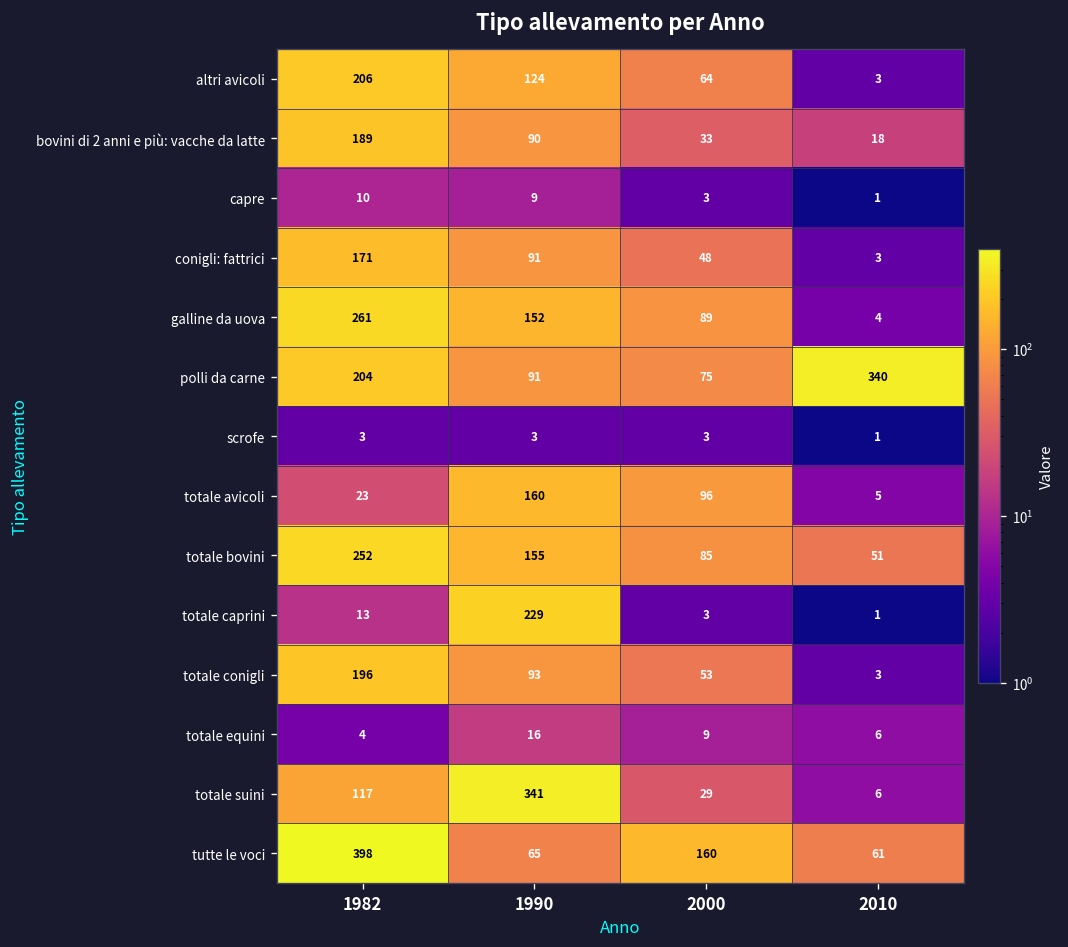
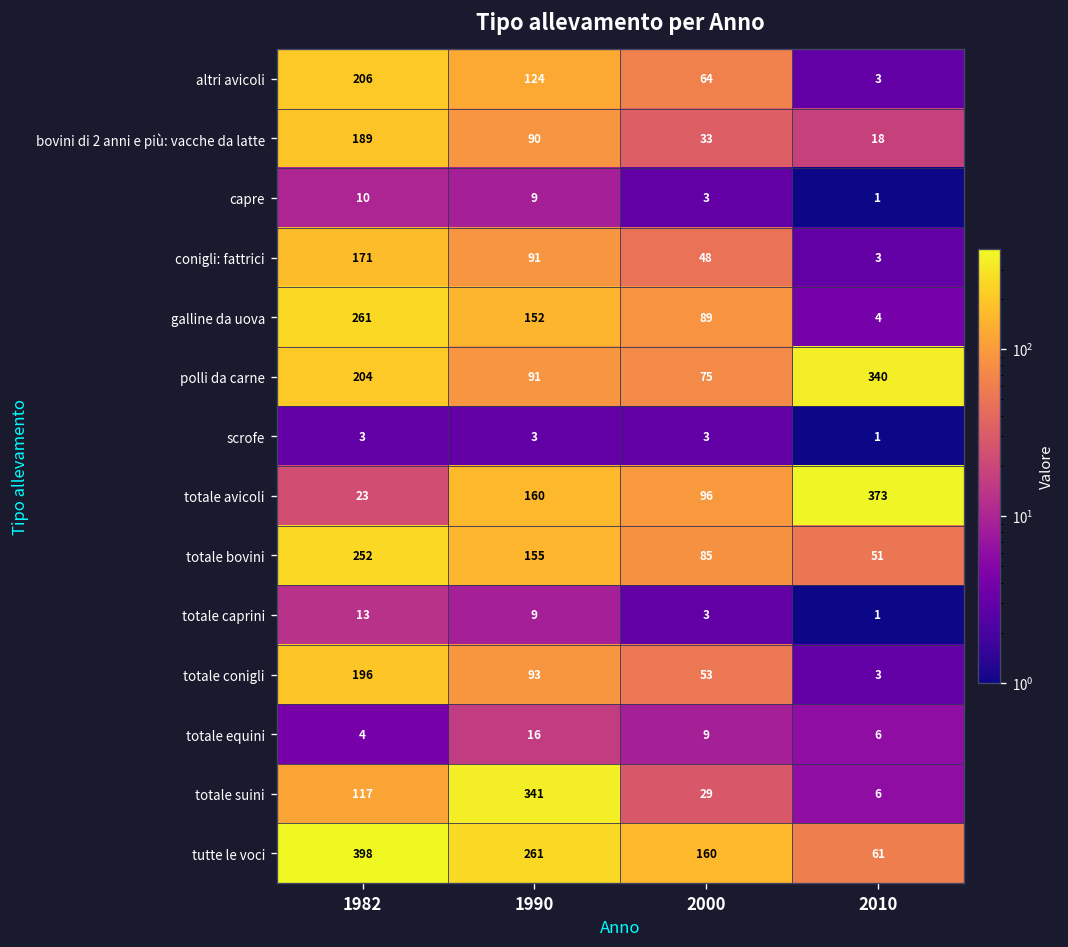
totale avicoli, 2010: 5 -> 373
totale caprini, 1990: 229 -> 9
tutte le voci, 1990: 65 -> 261
